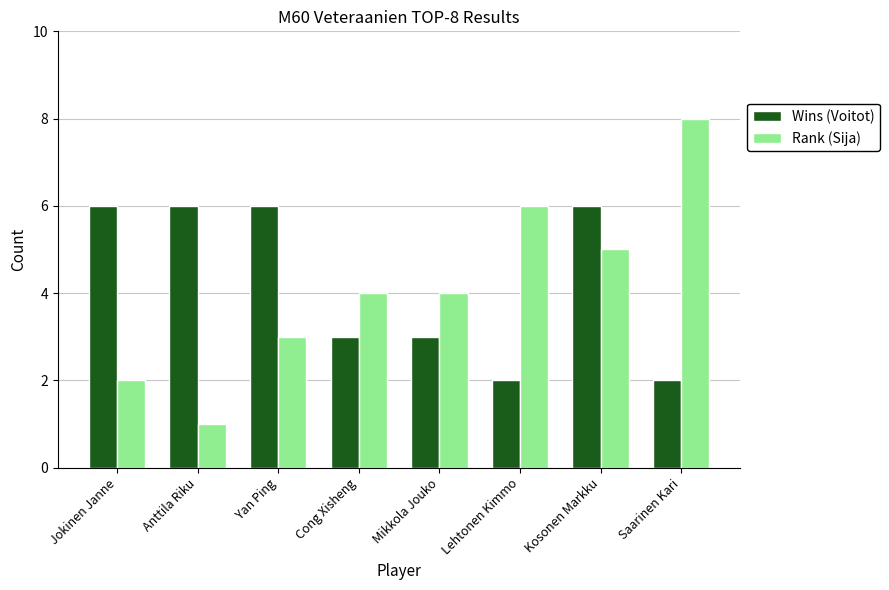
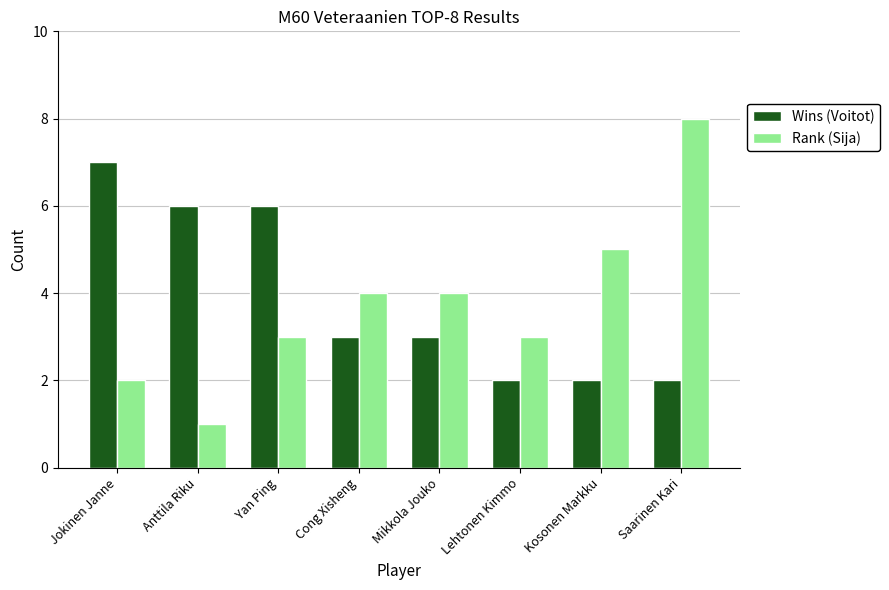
Wins (Voitot), Jokinen Janne: 6 -> 7
Rank (Sija), Lehtonen Kimmo: 6 -> 3
Wins (Voitot), Kosonen Markku: 6 -> 2
